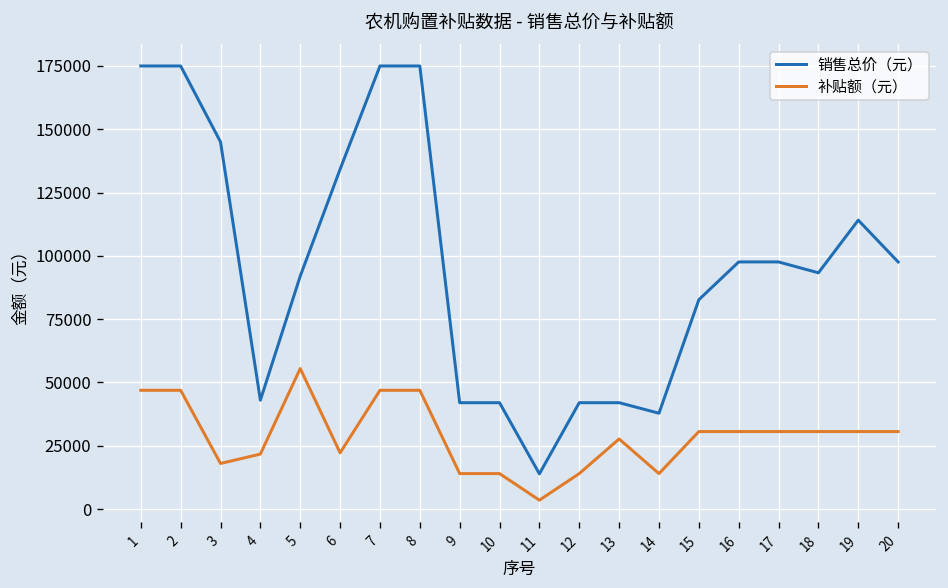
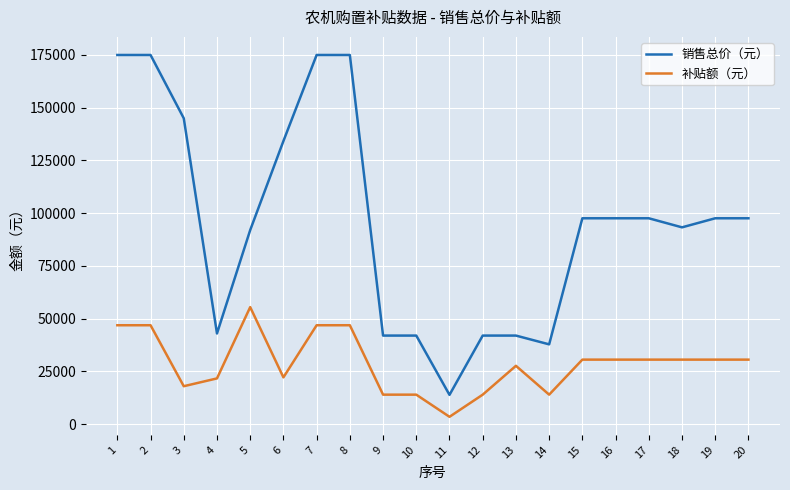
销售总价（元）, 15: 83000 -> 98000
销售总价（元）, 19: 114000 -> 98000
